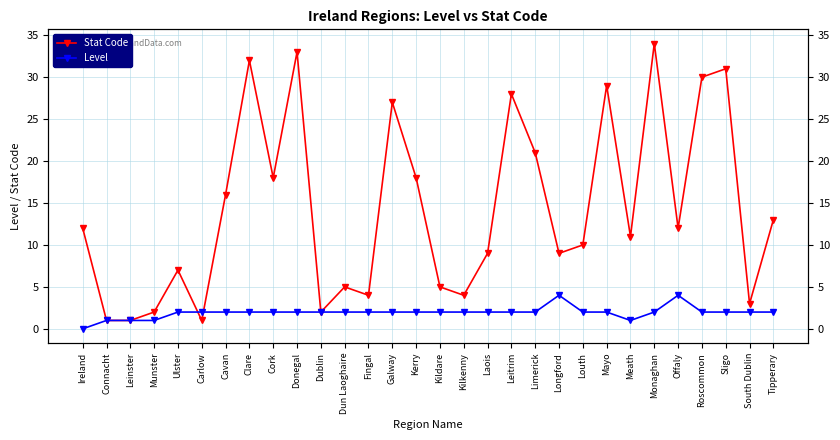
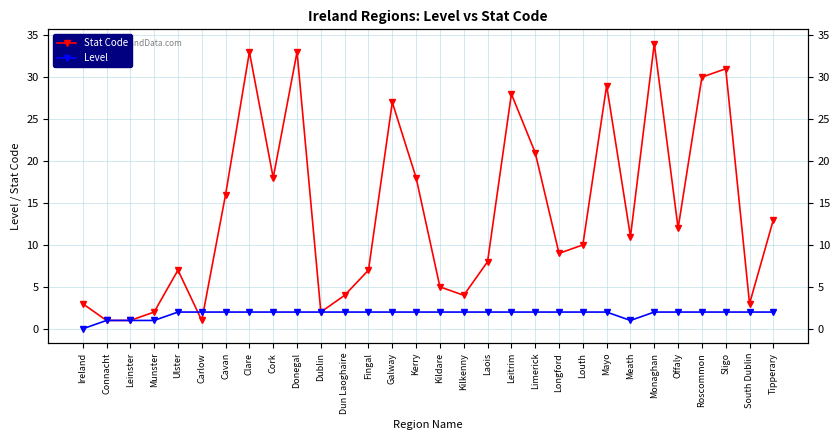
Stat Code, Ireland: 12 -> 3
Stat Code, Clare: 32 -> 33
Stat Code, Dun Laoghaire: 5 -> 4
Stat Code, Fingal: 4 -> 7
Stat Code, Laois: 9 -> 8
Level, Longford: 4 -> 2
Level, Offaly: 4 -> 2
